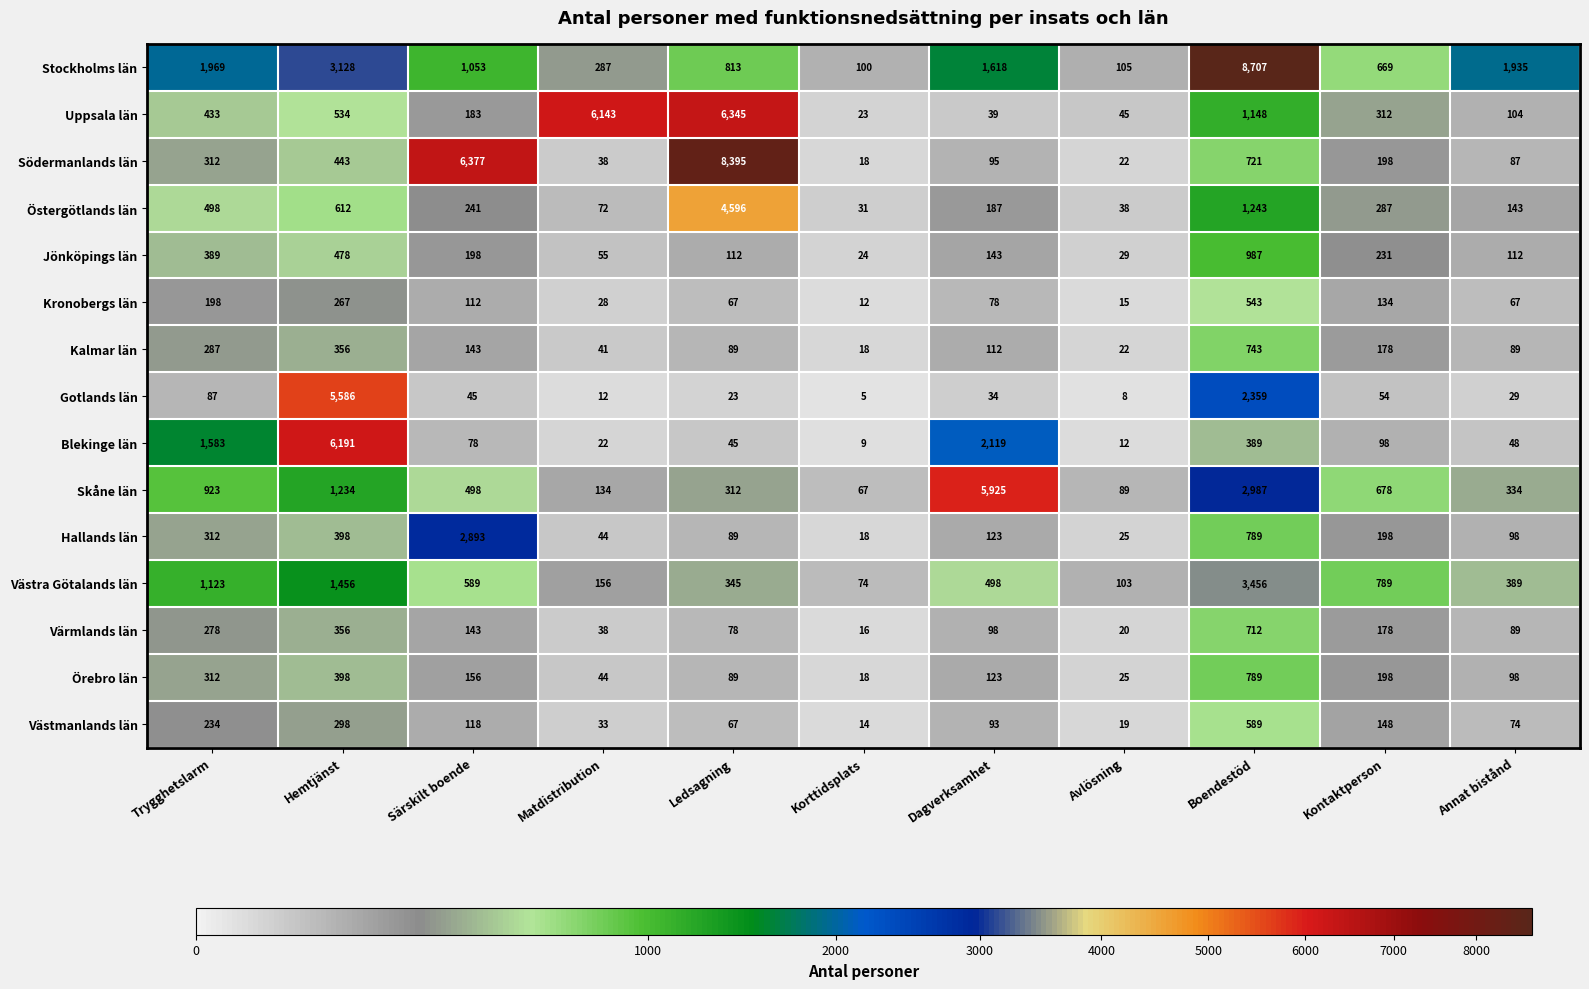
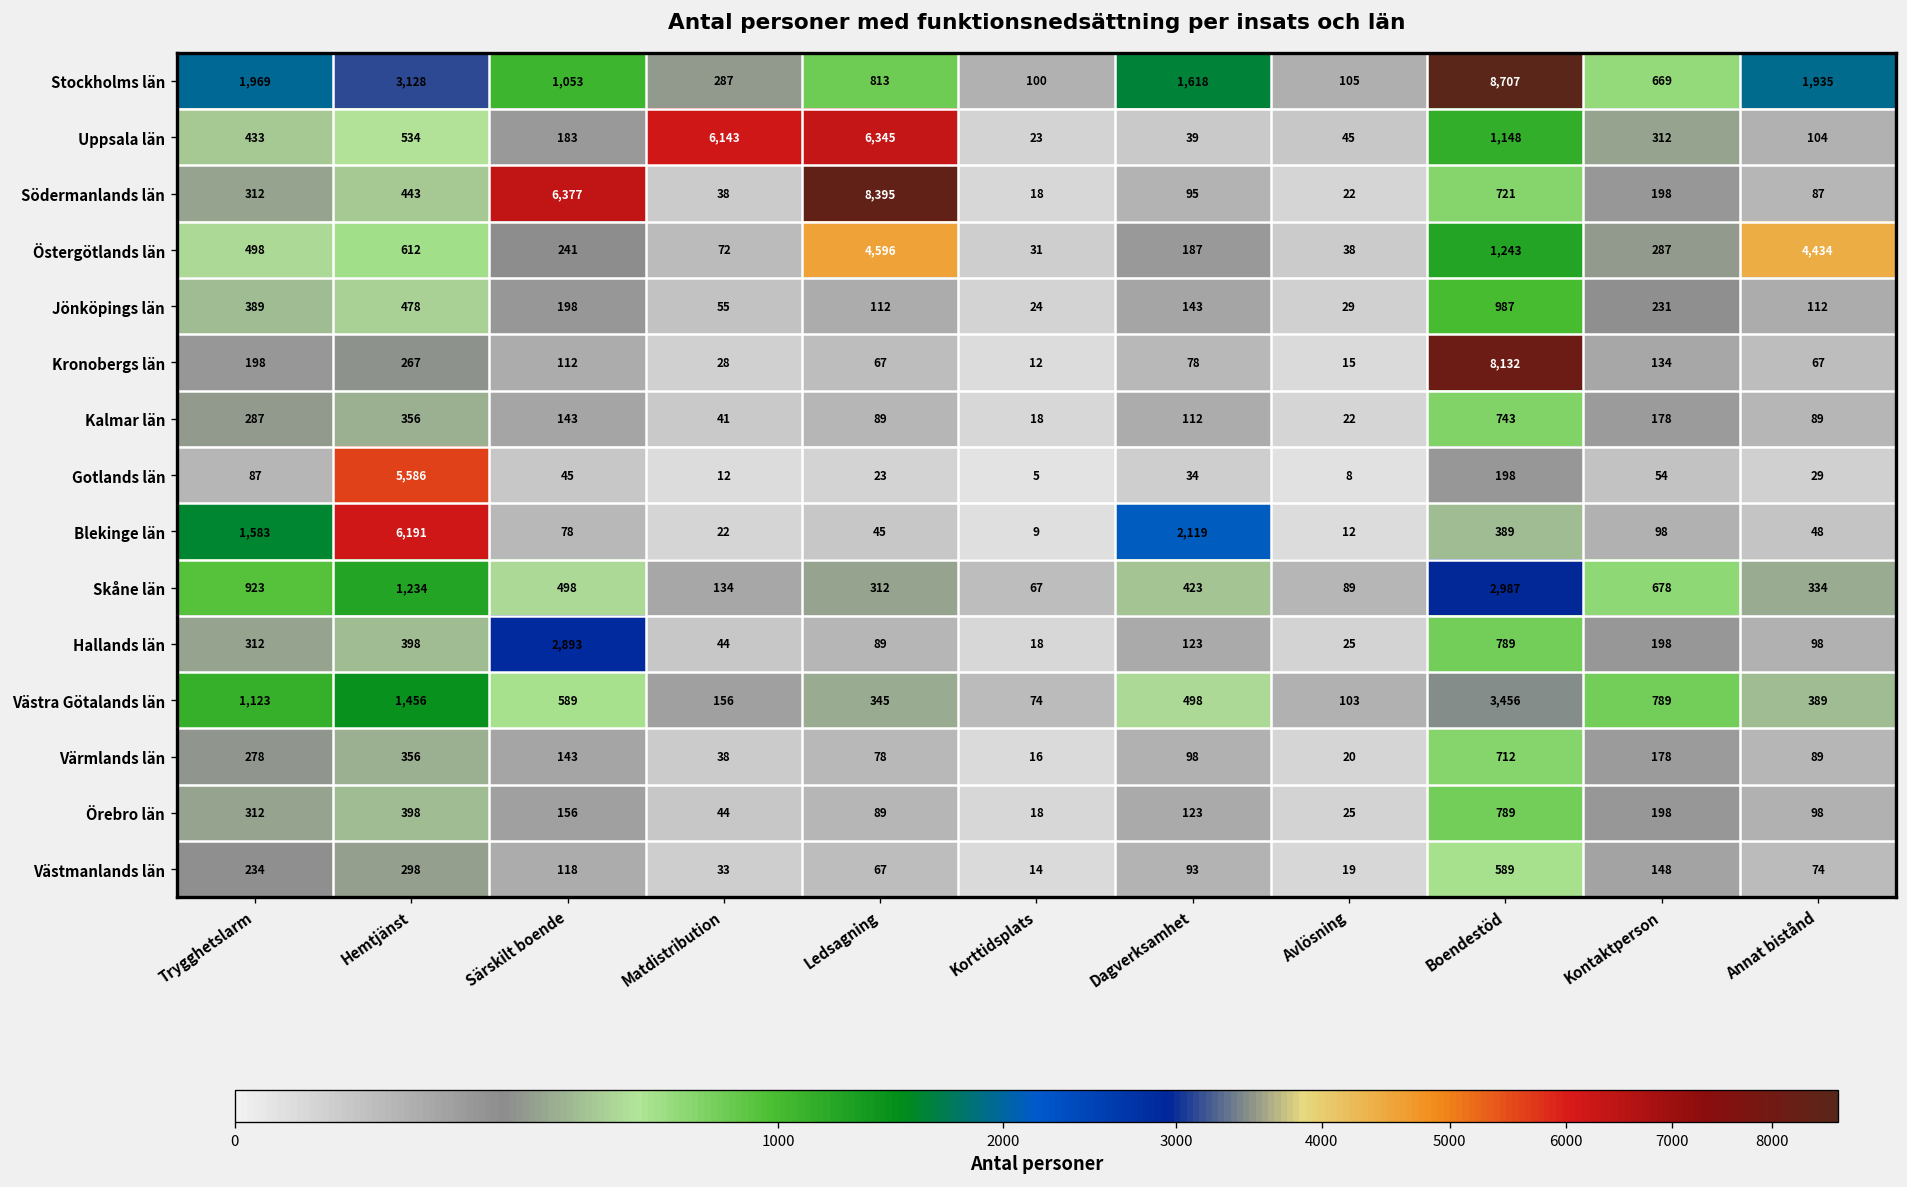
Östergötlands län, Annat bistånd: 143 -> 4,434
Kronobergs län, Boendestöd: 543 -> 8,132
Gotlands län, Boendestöd: 2,359 -> 198
Skåne län, Dagverksamhet: 5,925 -> 423
